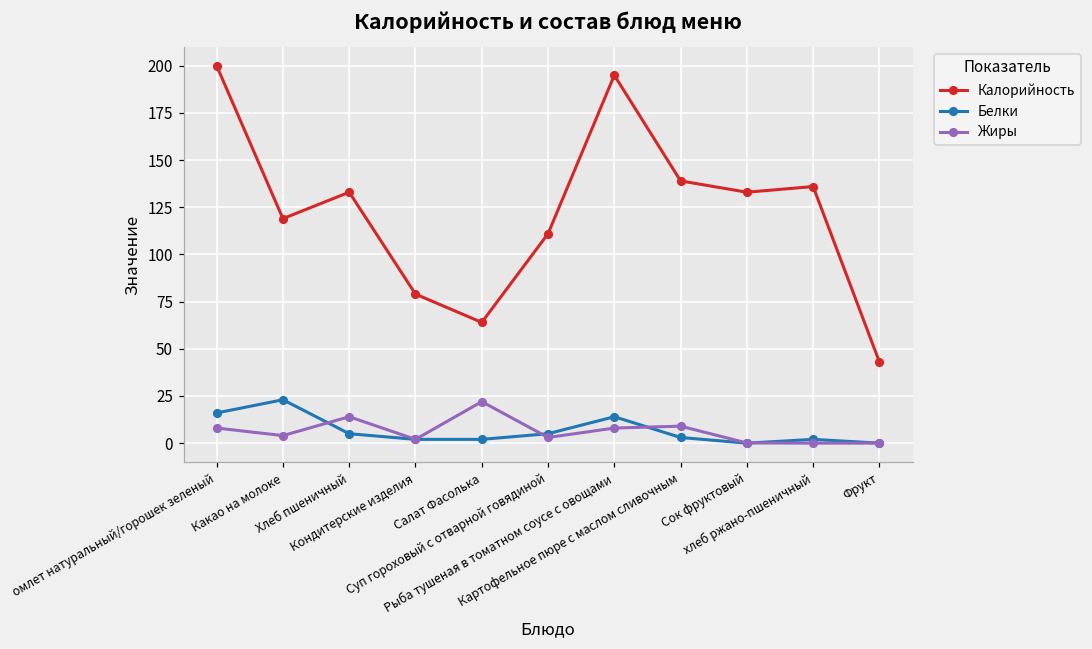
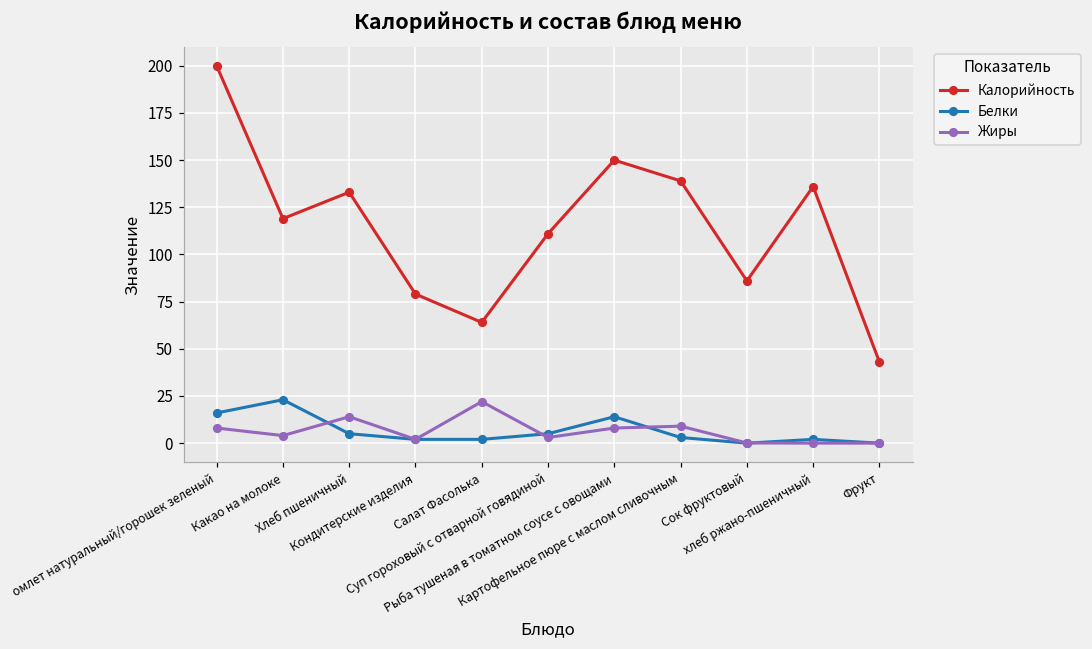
Калорийность, Рыба тушеная в томатном соусе с овощами: 195 -> 150
Калорийность, Сок фруктовый: 133 -> 86
